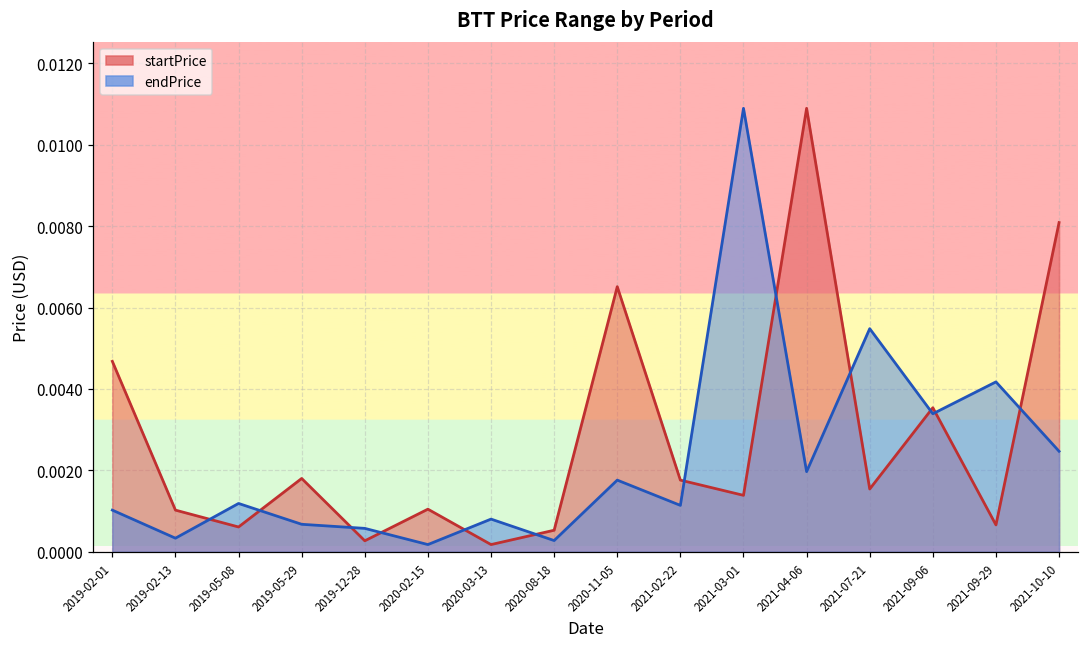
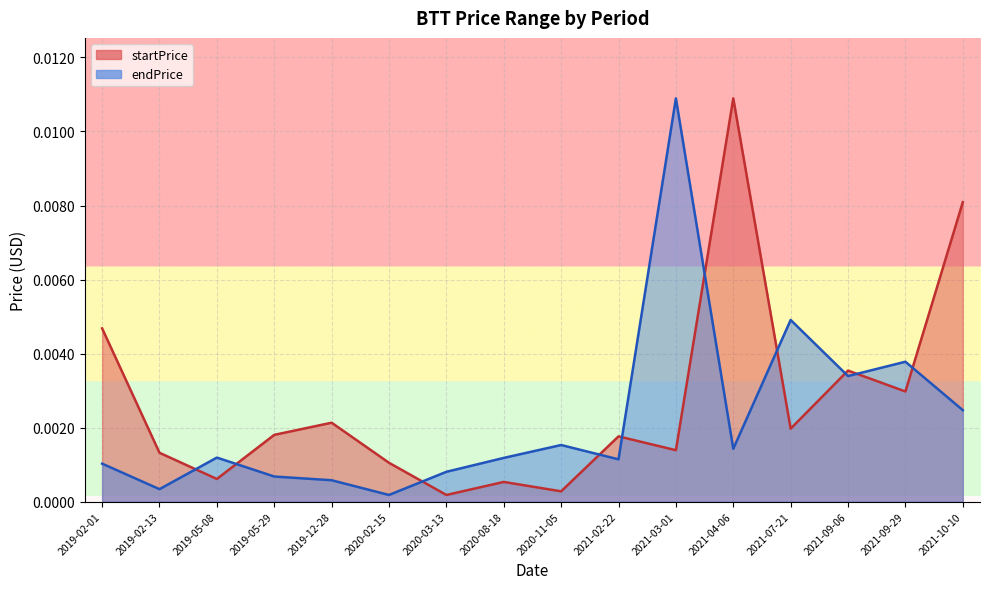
startPrice, 2019-02-13: 0.0010 -> 0.0013
startPrice, 2019-12-28: 0.0003 -> 0.0021
endPrice, 2020-08-18: 0.0003 -> 0.0012
startPrice, 2020-11-05: 0.0065 -> 0.0003
endPrice, 2020-11-05: 0.0018 -> 0.0015
endPrice, 2021-04-06: 0.0020 -> 0.0014
startPrice, 2021-07-21: 0.0015 -> 0.0020
endPrice, 2021-07-21: 0.0055 -> 0.0049
startPrice, 2021-09-29: 0.0007 -> 0.0030
endPrice, 2021-09-29: 0.0042 -> 0.0038
